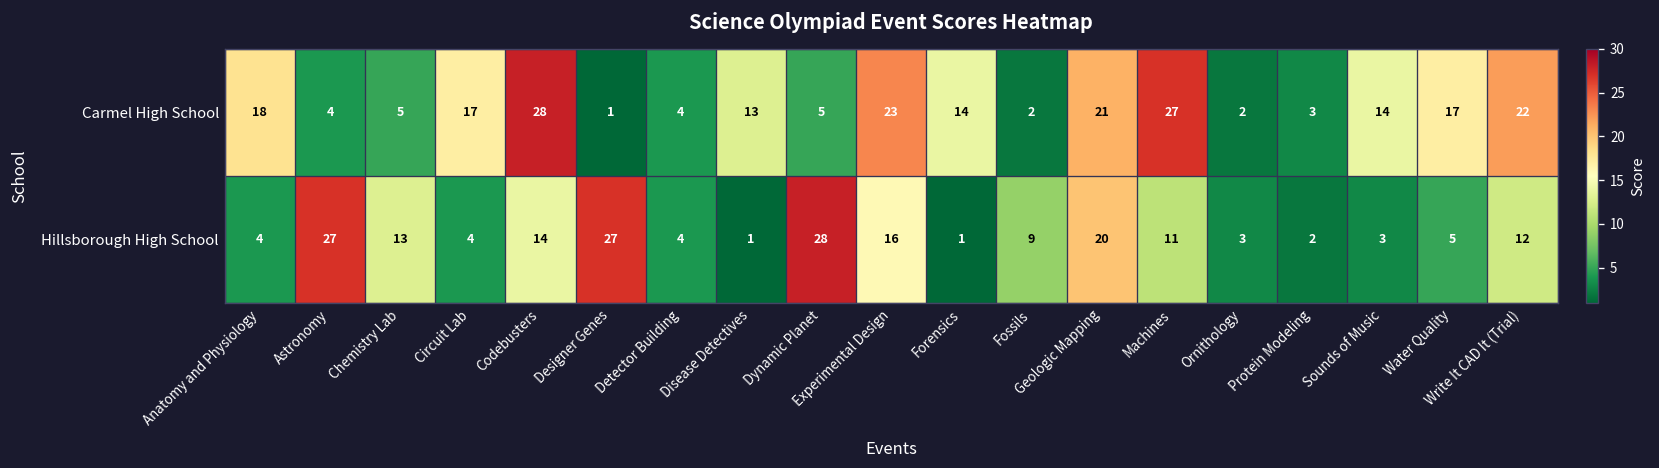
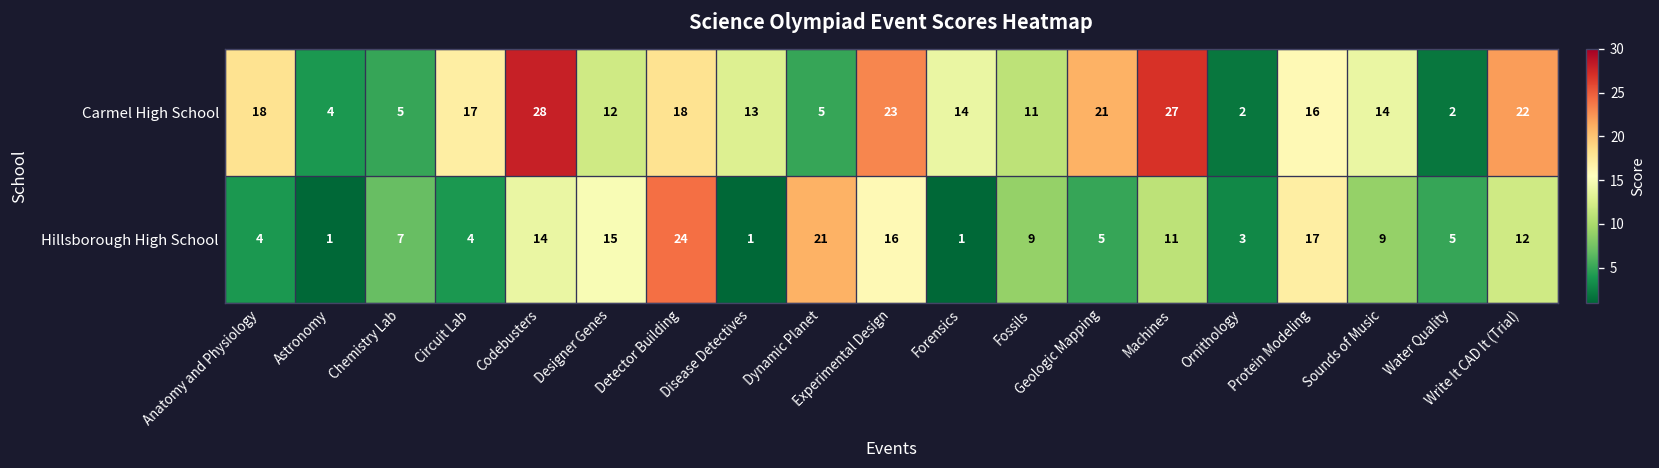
Carmel High School, Designer Genes: 1 -> 12
Carmel High School, Detector Building: 4 -> 18
Carmel High School, Fossils: 2 -> 11
Carmel High School, Protein Modeling: 3 -> 16
Carmel High School, Water Quality: 17 -> 2
Hillsborough High School, Astronomy: 27 -> 1
Hillsborough High School, Chemistry Lab: 13 -> 7
Hillsborough High School, Designer Genes: 27 -> 15
Hillsborough High School, Detector Building: 4 -> 24
Hillsborough High School, Dynamic Planet: 28 -> 21
Hillsborough High School, Geologic Mapping: 20 -> 5
Hillsborough High School, Protein Modeling: 2 -> 17
Hillsborough High School, Sounds of Music: 3 -> 9
